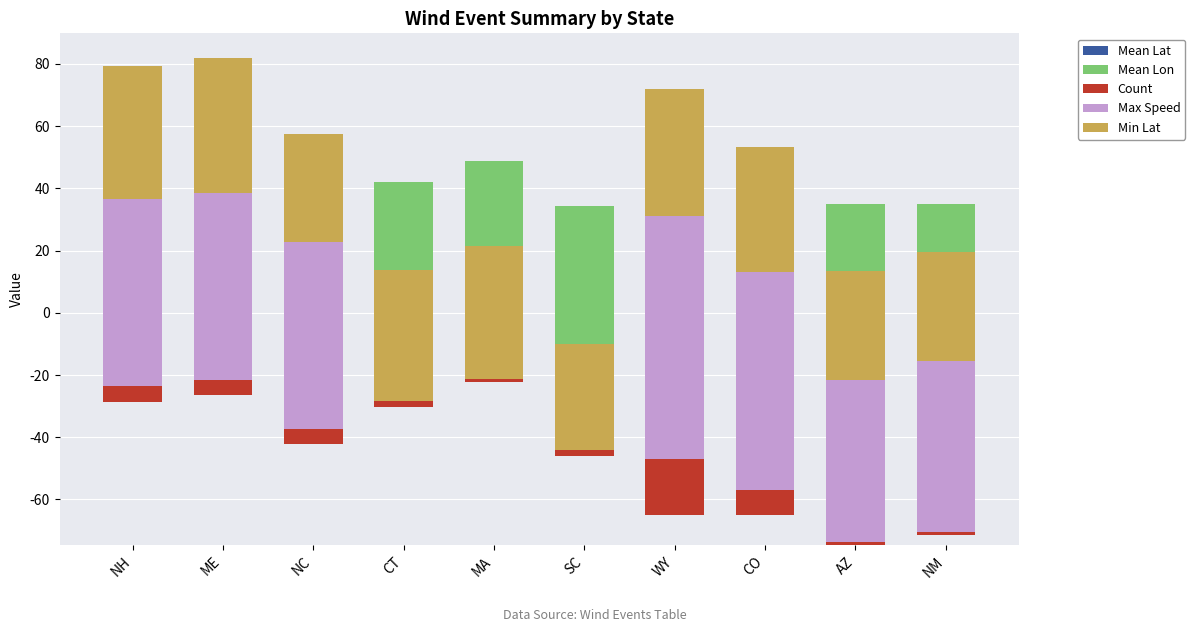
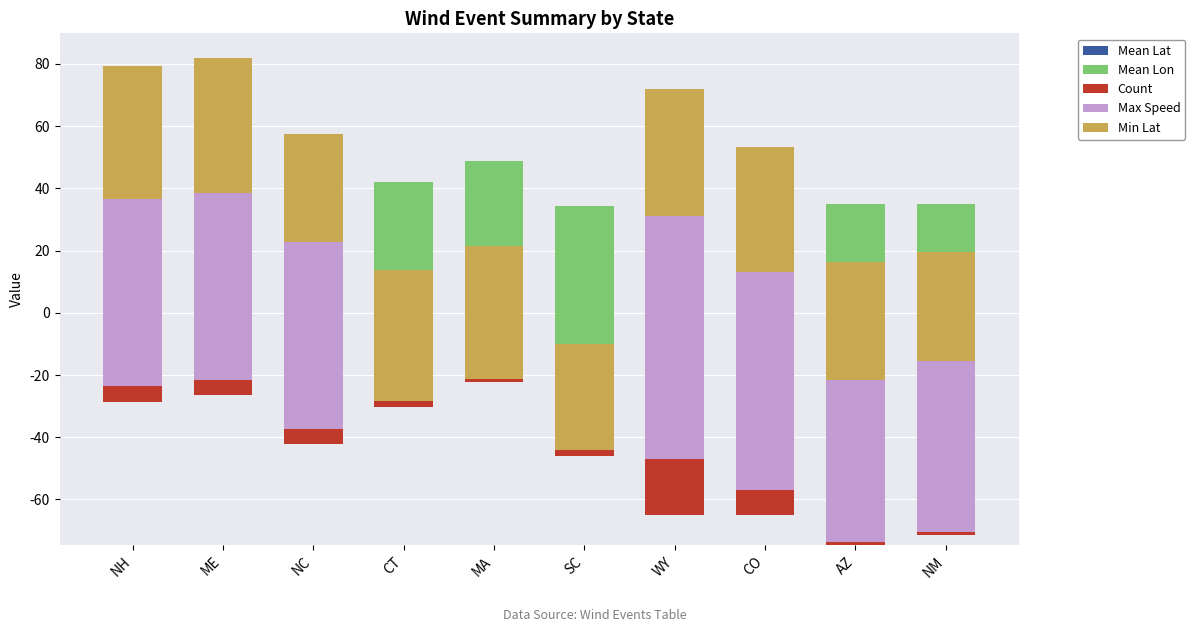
Min Lat, AZ: 35 -> 38
